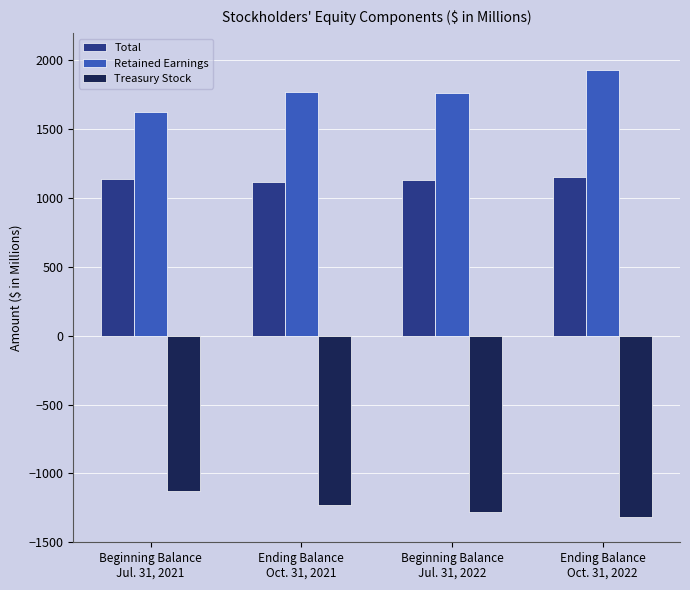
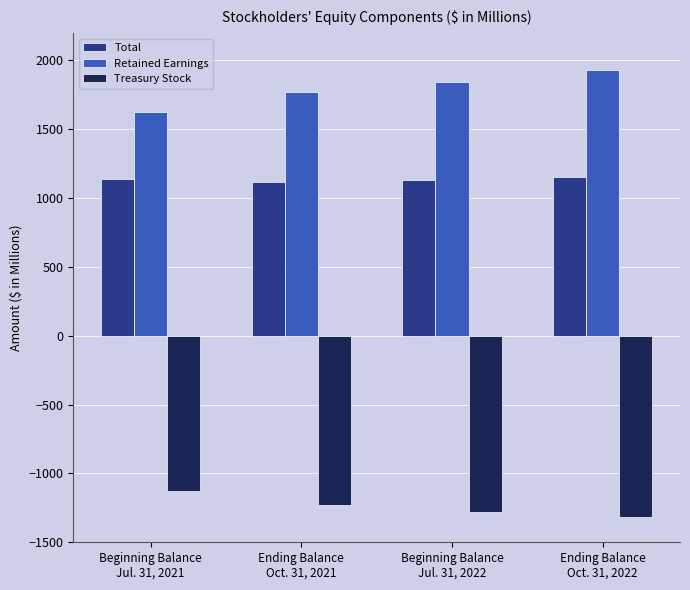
Retained Earnings, Beginning Balance Jul. 31, 2022: 1770 -> 1850
